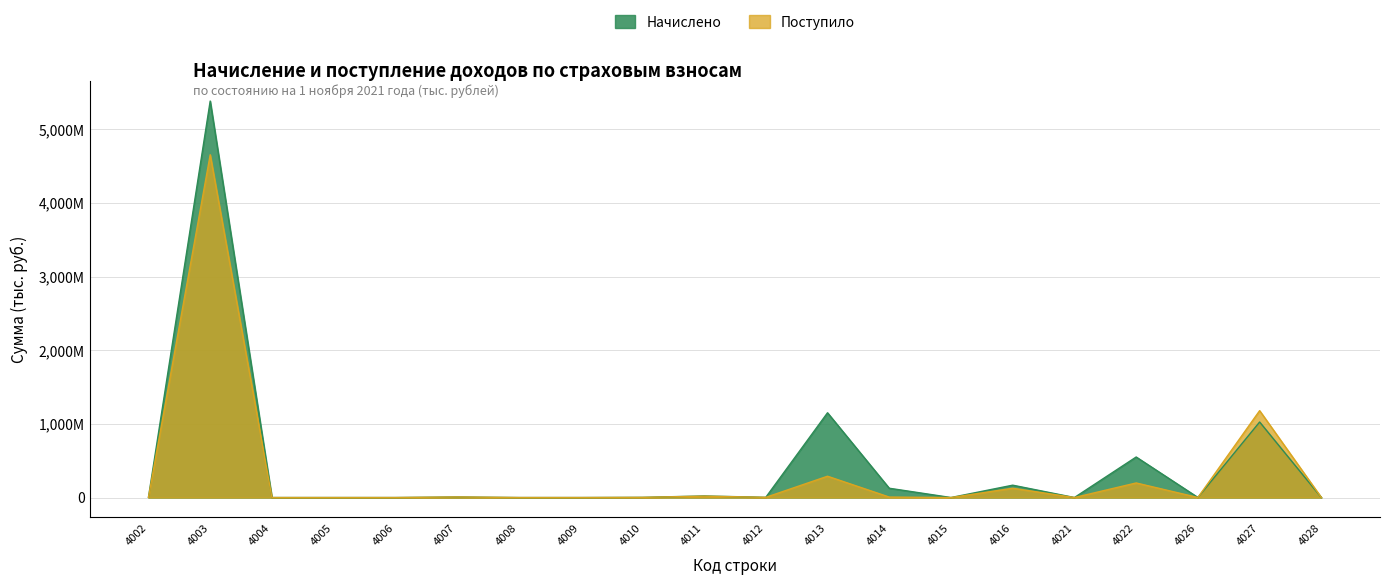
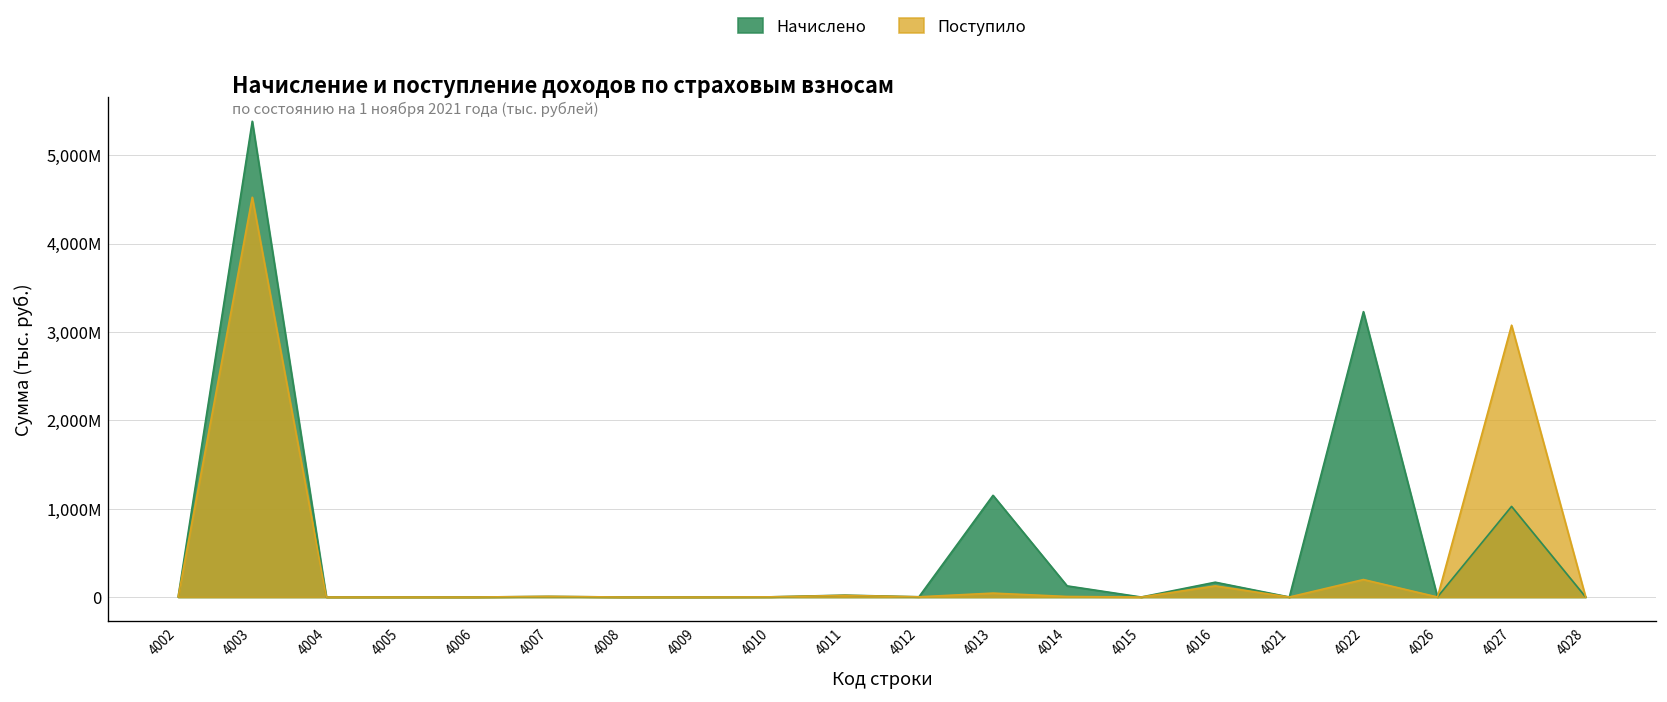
Поступило, 4003: 4,700,000,000 -> 4,500,000,000
Поступило, 4013: 300,000,000 -> 0
Начислено, 4022: 600,000,000 -> 3,200,000,000
Поступило, 4027: 1,200,000,000 -> 3,100,000,000
